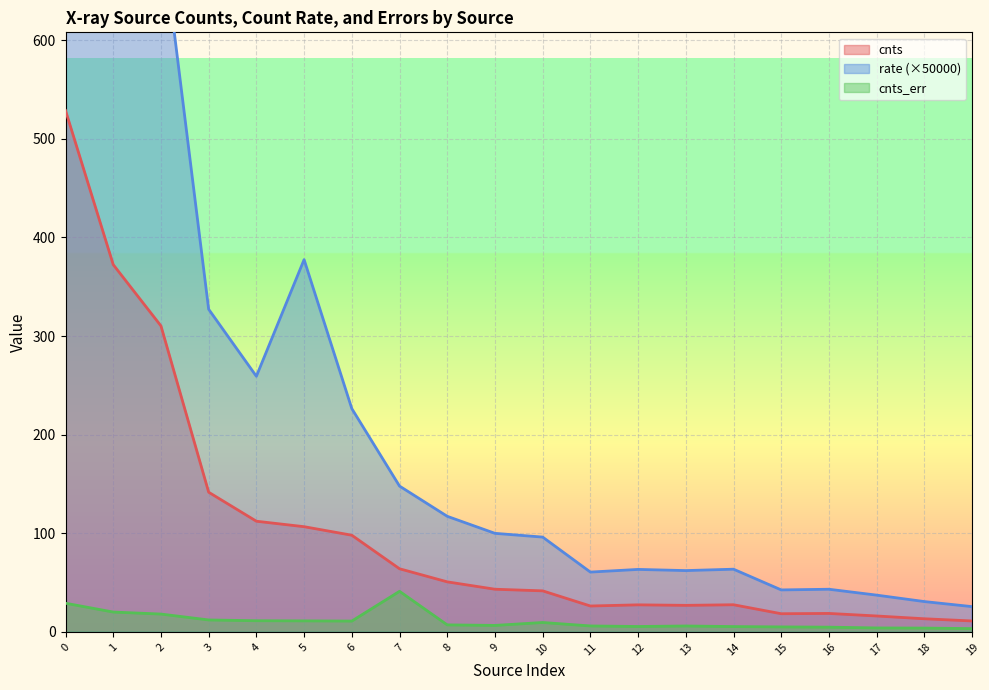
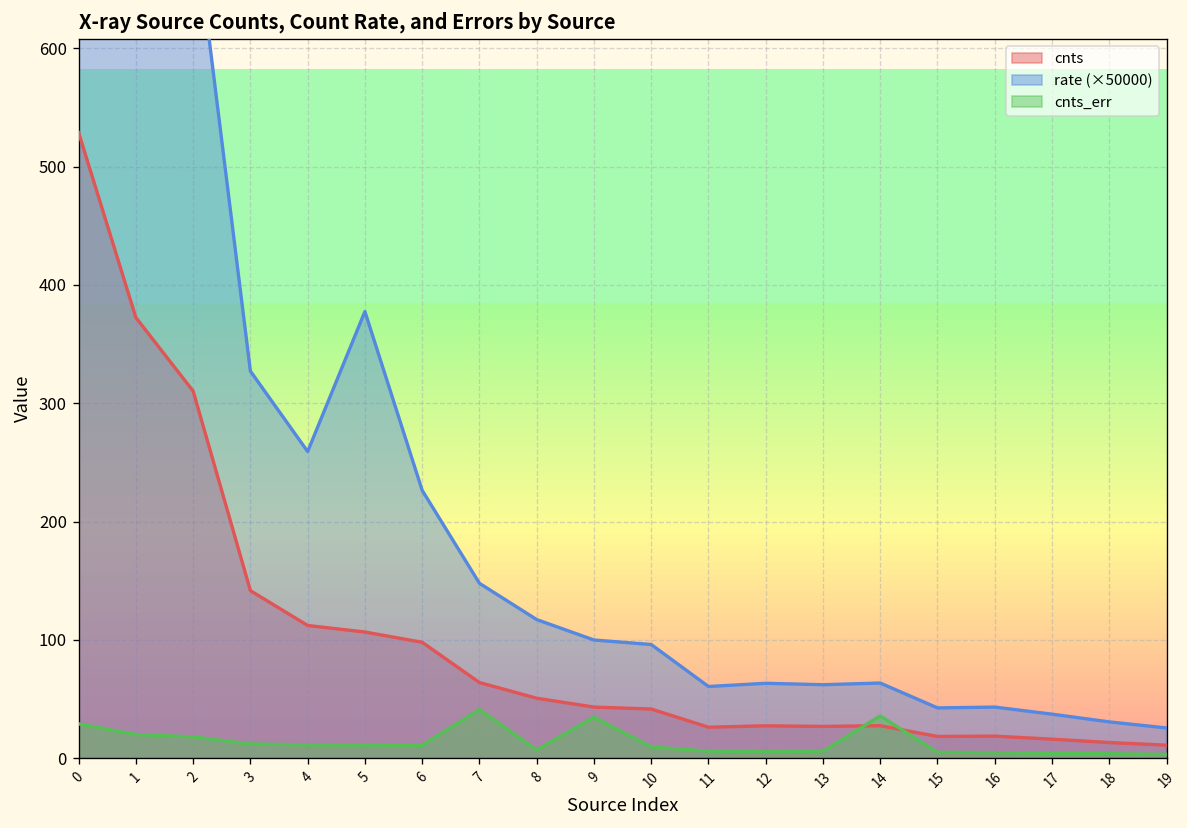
cnts_err, 9: 10 -> 30
cnts_err, 14: 10 -> 40
